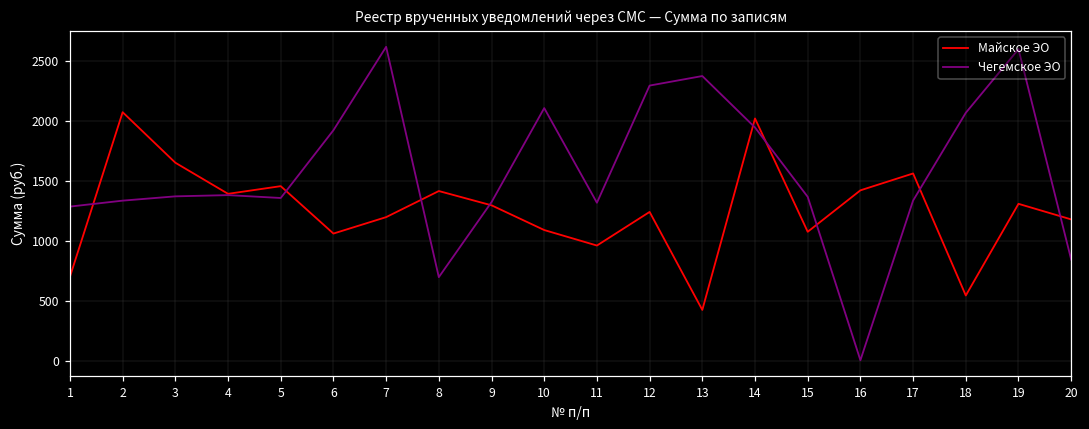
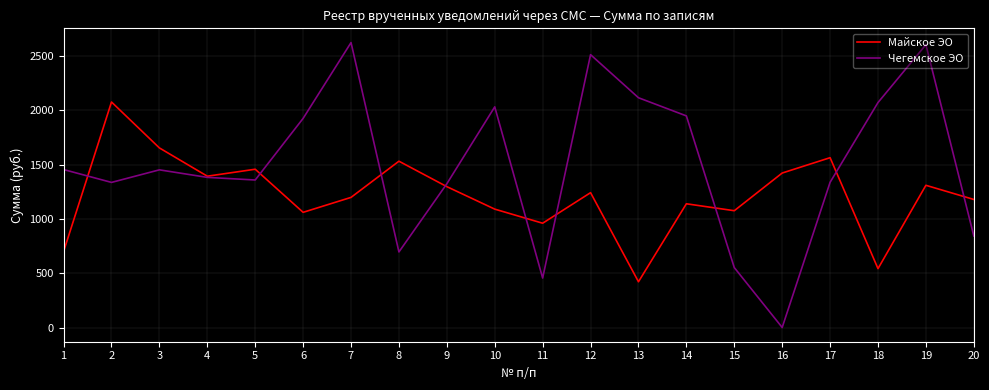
Чегемское ЭО, 1: 1290 -> 1450
Чегемское ЭО, 3: 1370 -> 1450
Майское ЭО, 8: 1420 -> 1530
Чегемское ЭО, 10: 2110 -> 2030
Чегемское ЭО, 11: 1320 -> 460
Чегемское ЭО, 12: 2300 -> 2510
Чегемское ЭО, 13: 2380 -> 2110
Майское ЭО, 14: 2020 -> 1140
Чегемское ЭО, 15: 1370 -> 550
